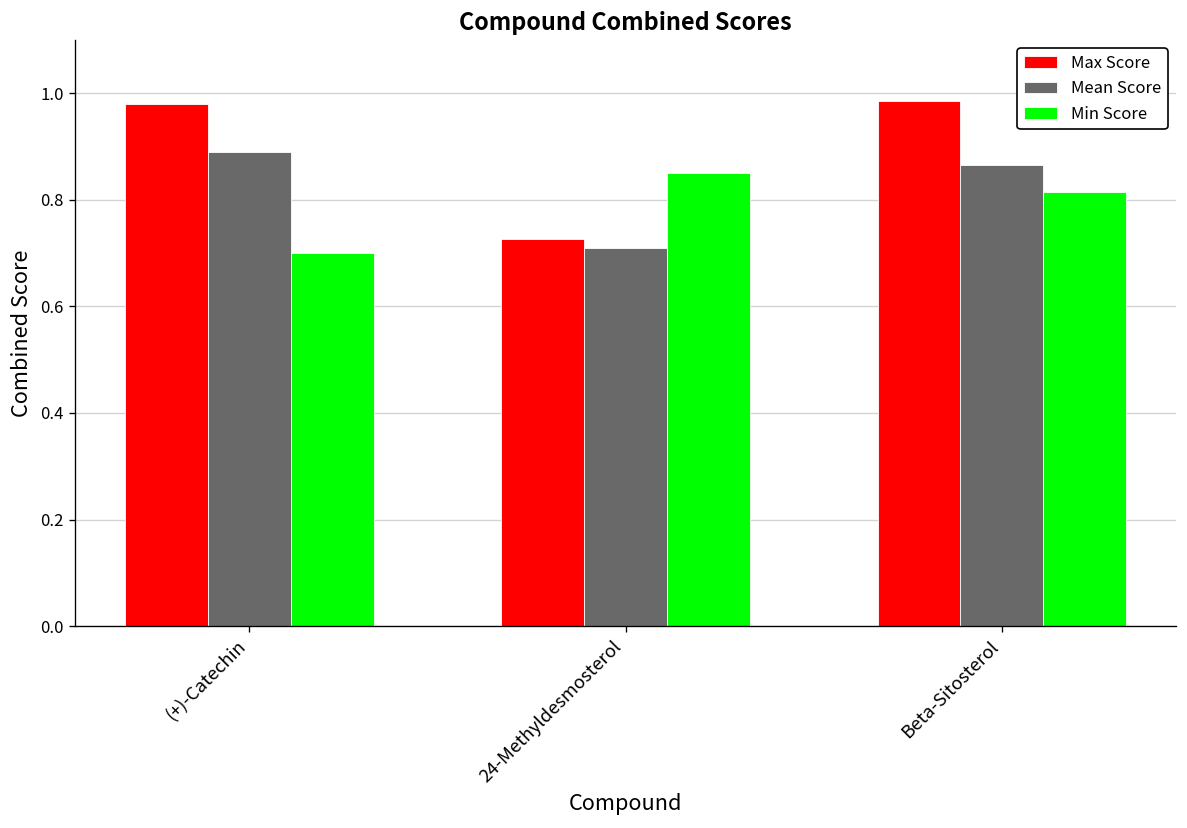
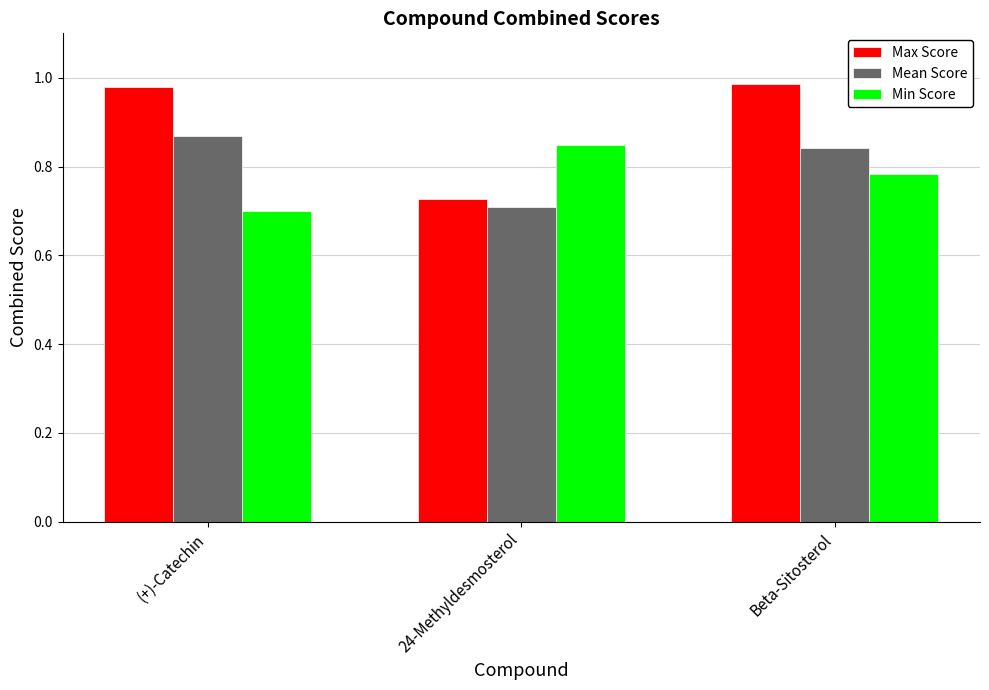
Mean Score, (+)-Catechin: 0.89 -> 0.87
Mean Score, Beta-Sitosterol: 0.87 -> 0.84
Min Score, Beta-Sitosterol: 0.82 -> 0.78
